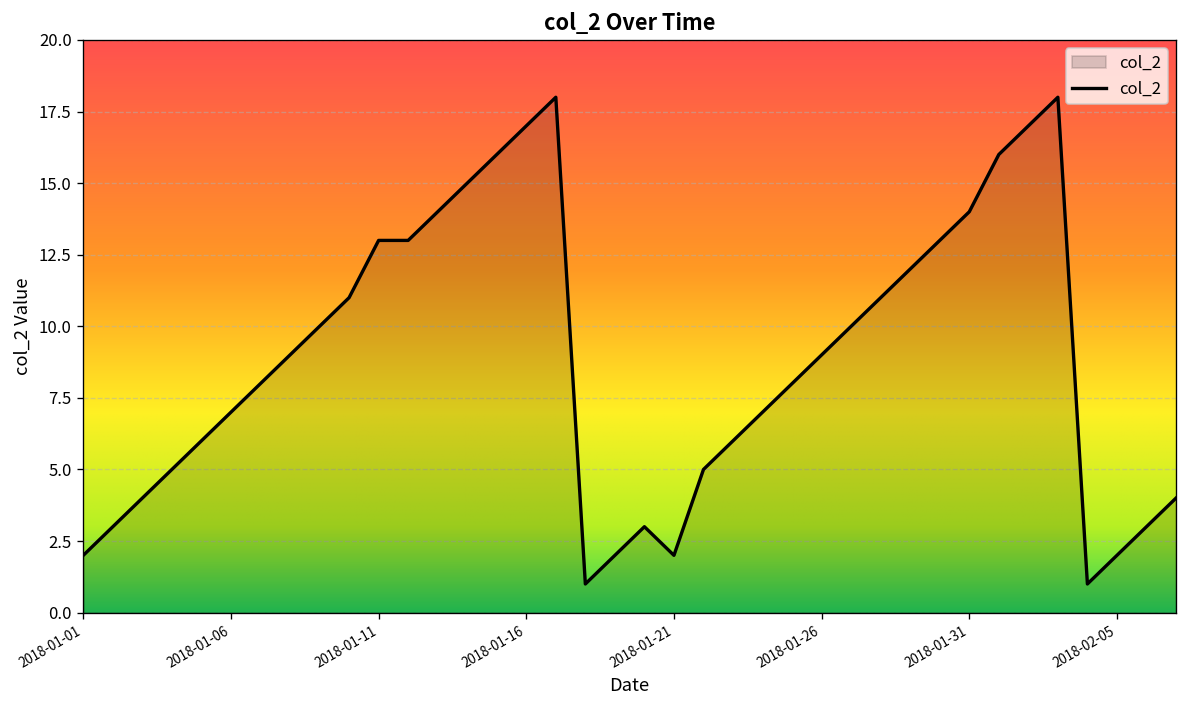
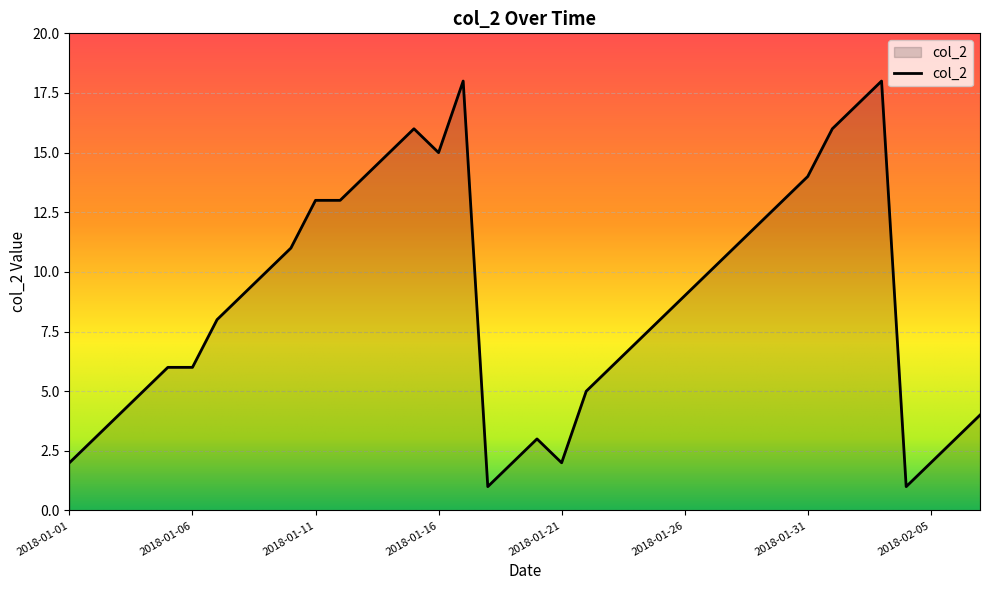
2018-01-06: 7 -> 6
2018-01-16: 17 -> 15
